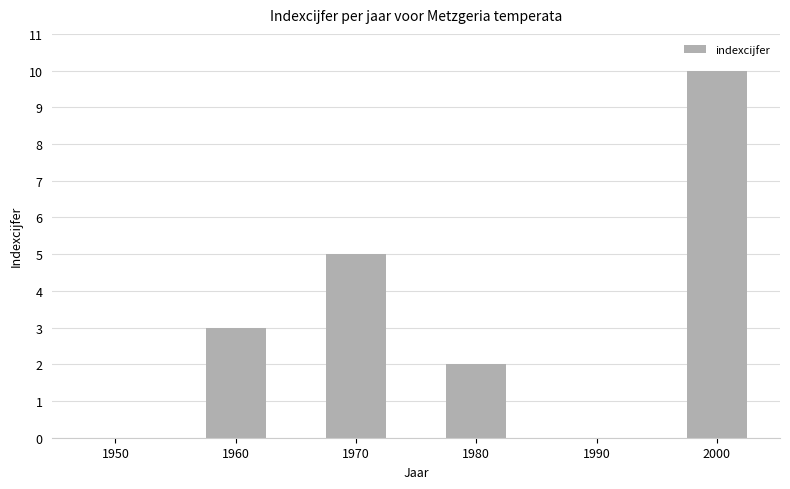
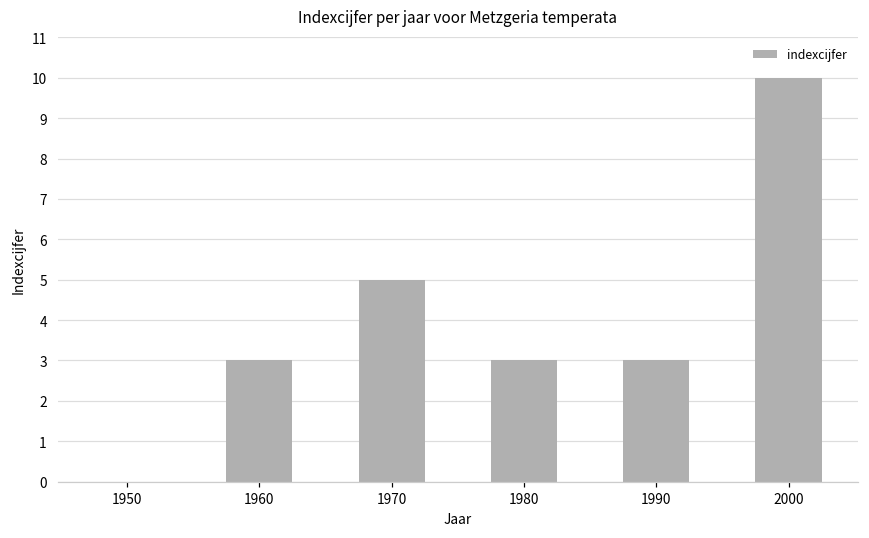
1980: 2 -> 3
1990: 0 -> 3
